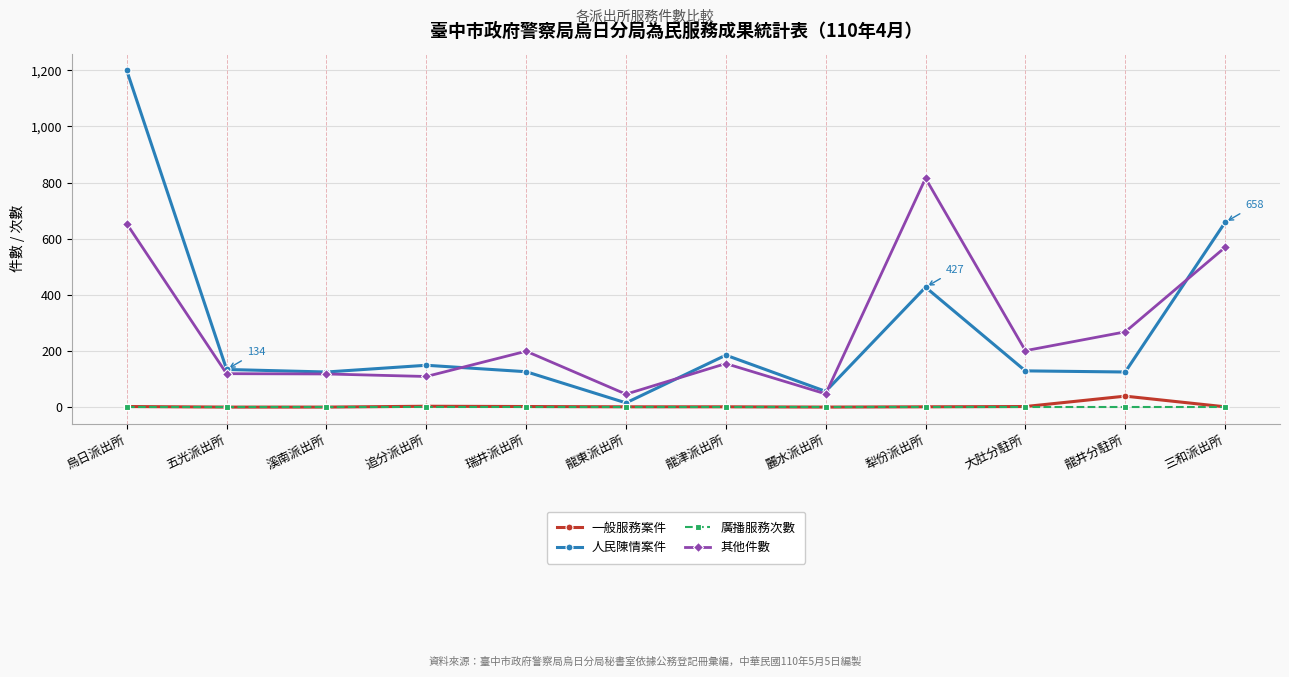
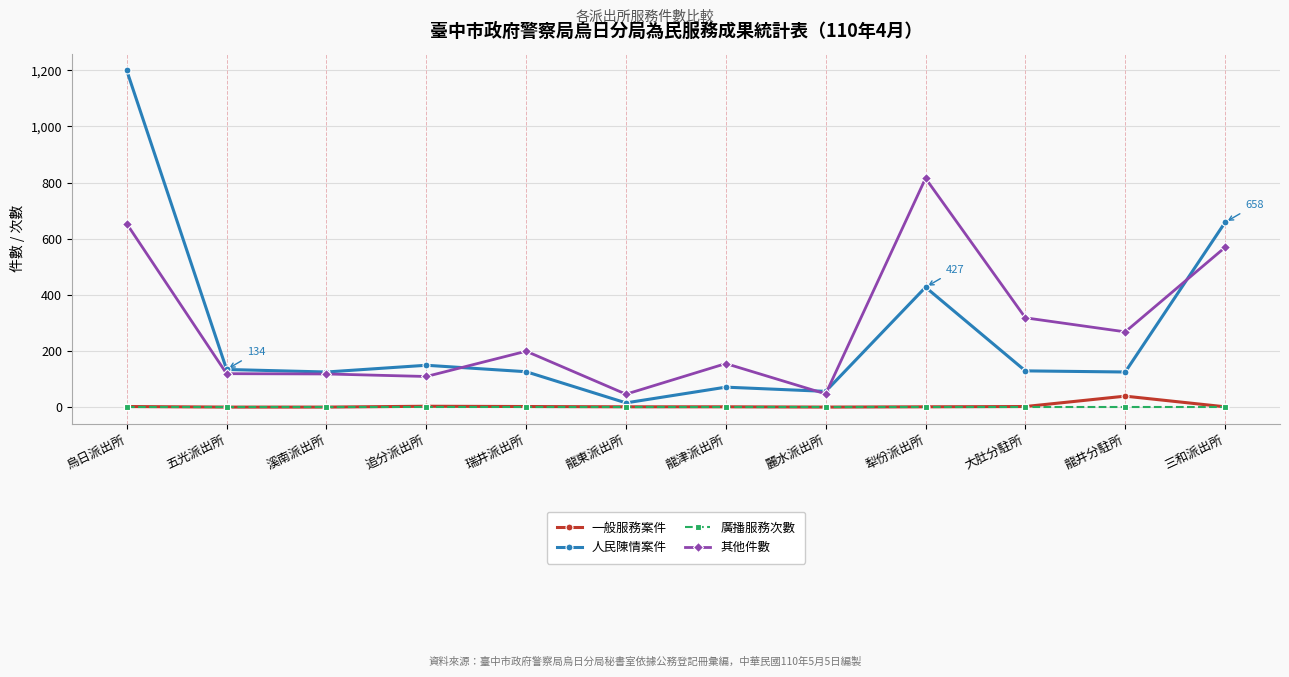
人民陳情案件, 龍津派出所: 190 -> 70
其他件數, 大肚分駐所: 200 -> 320
